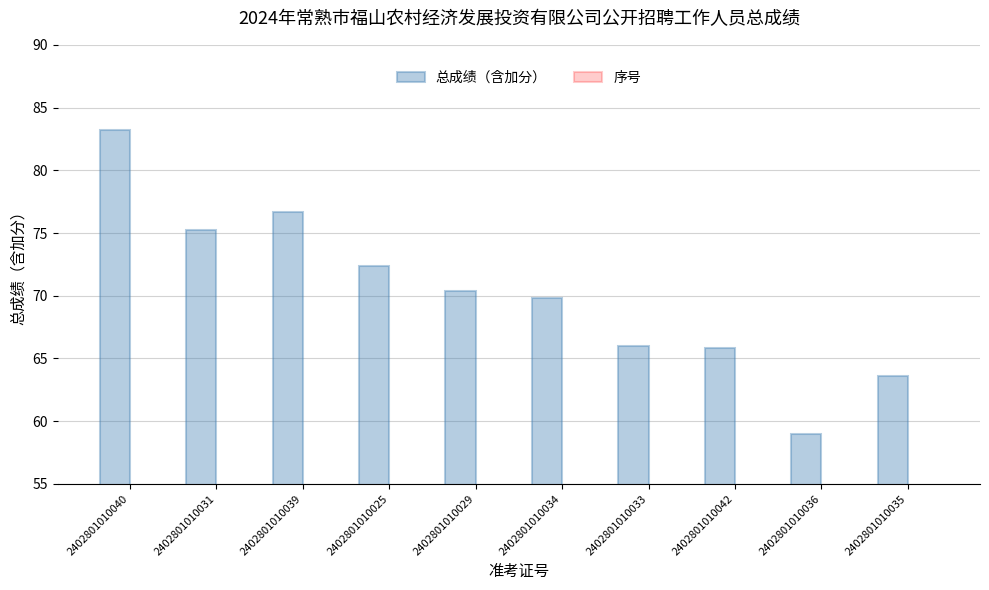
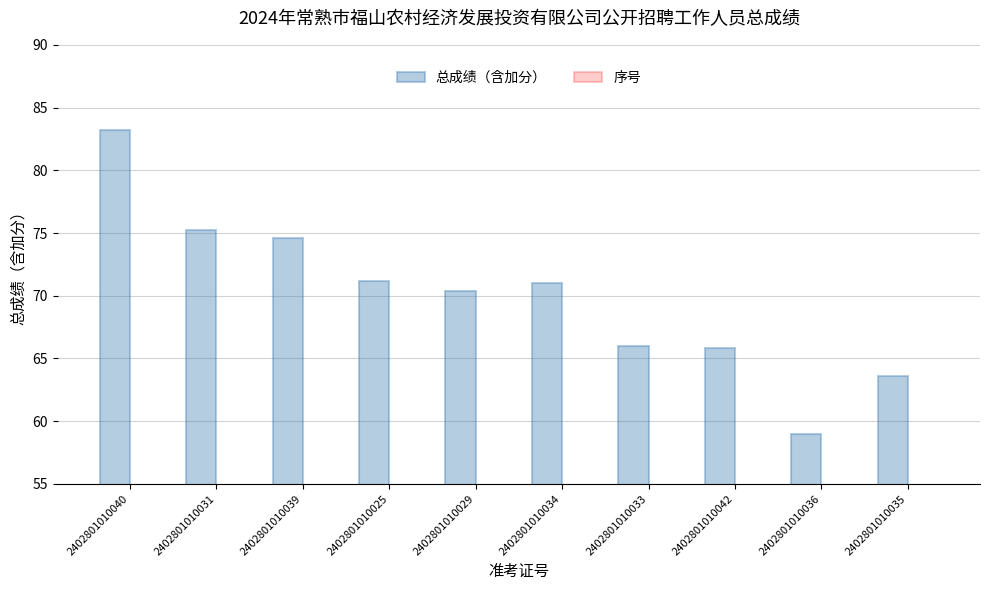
总成绩（含加分）, 2402801010039: 76.7 -> 74.6
总成绩（含加分）, 2402801010025: 72.4 -> 71.2
总成绩（含加分）, 2402801010034: 69.8 -> 71.0
